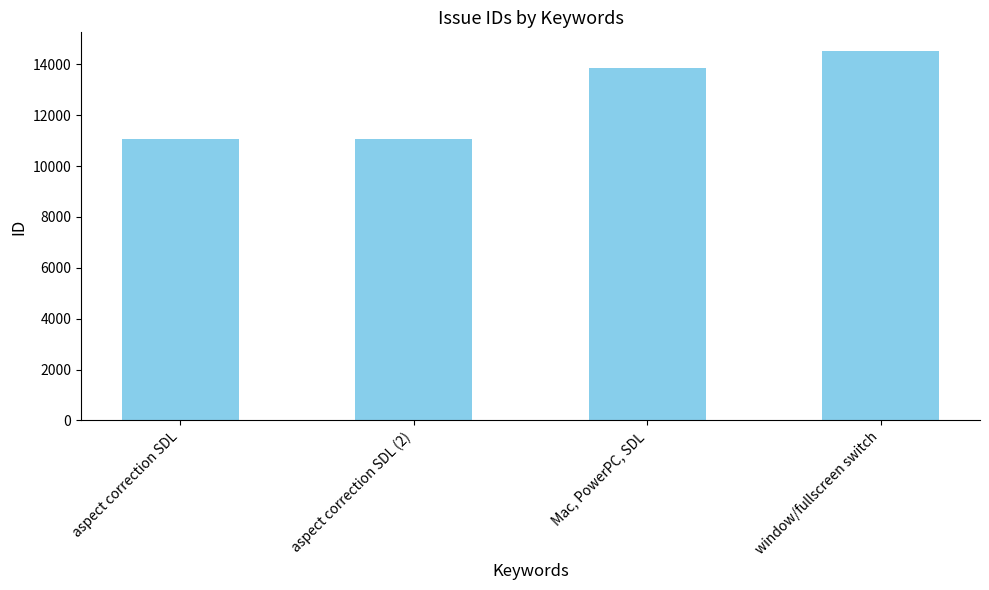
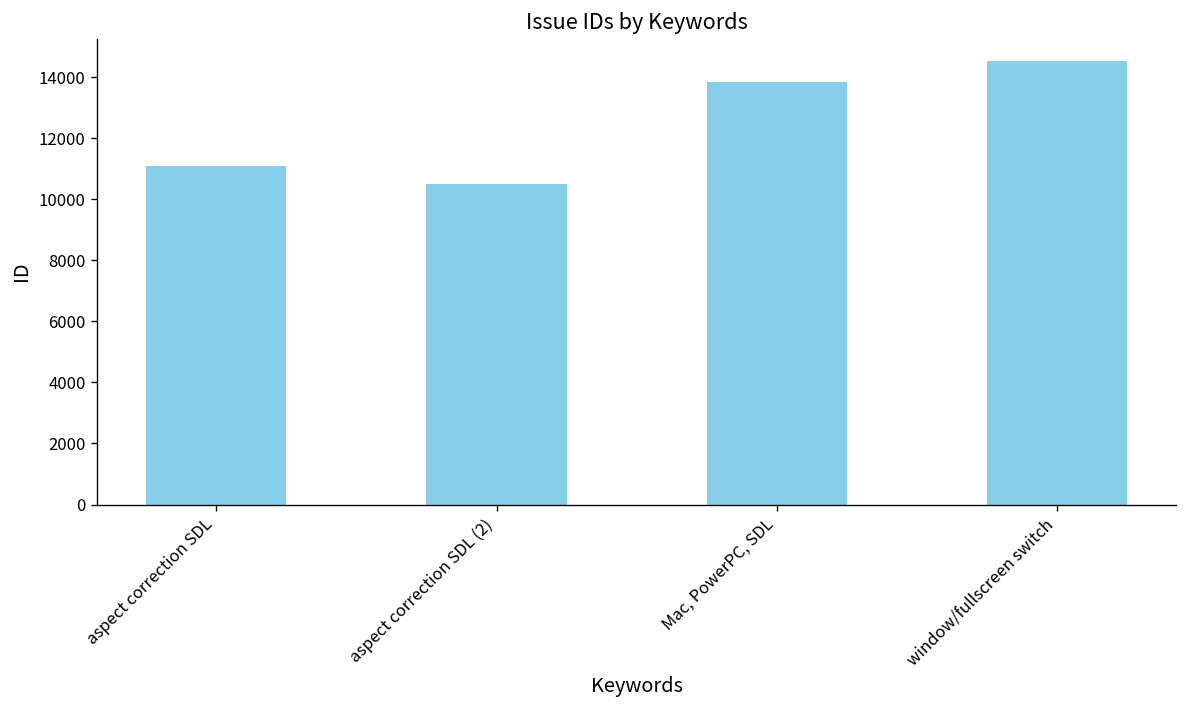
aspect correction SDL (2): 11100 -> 10500
